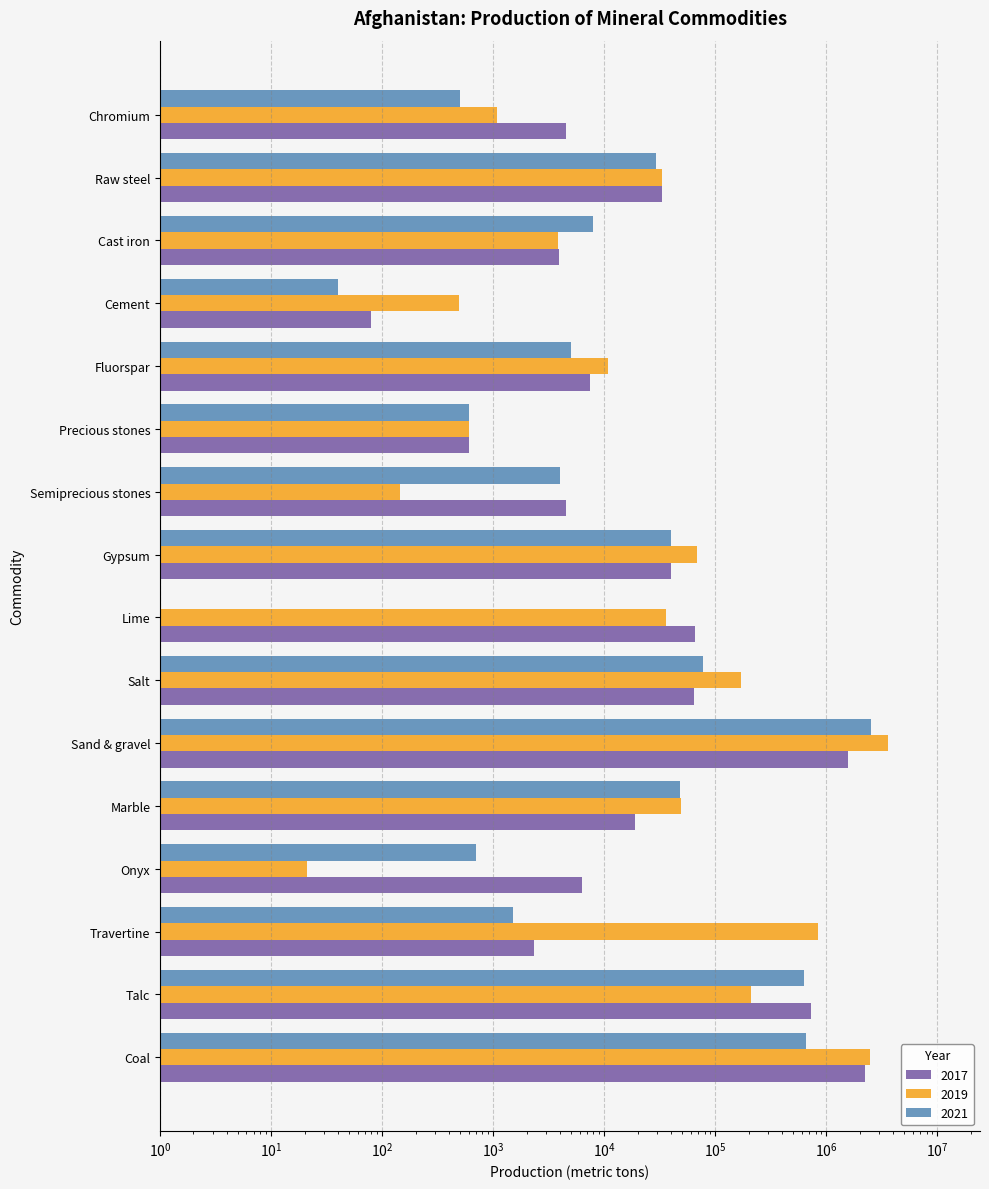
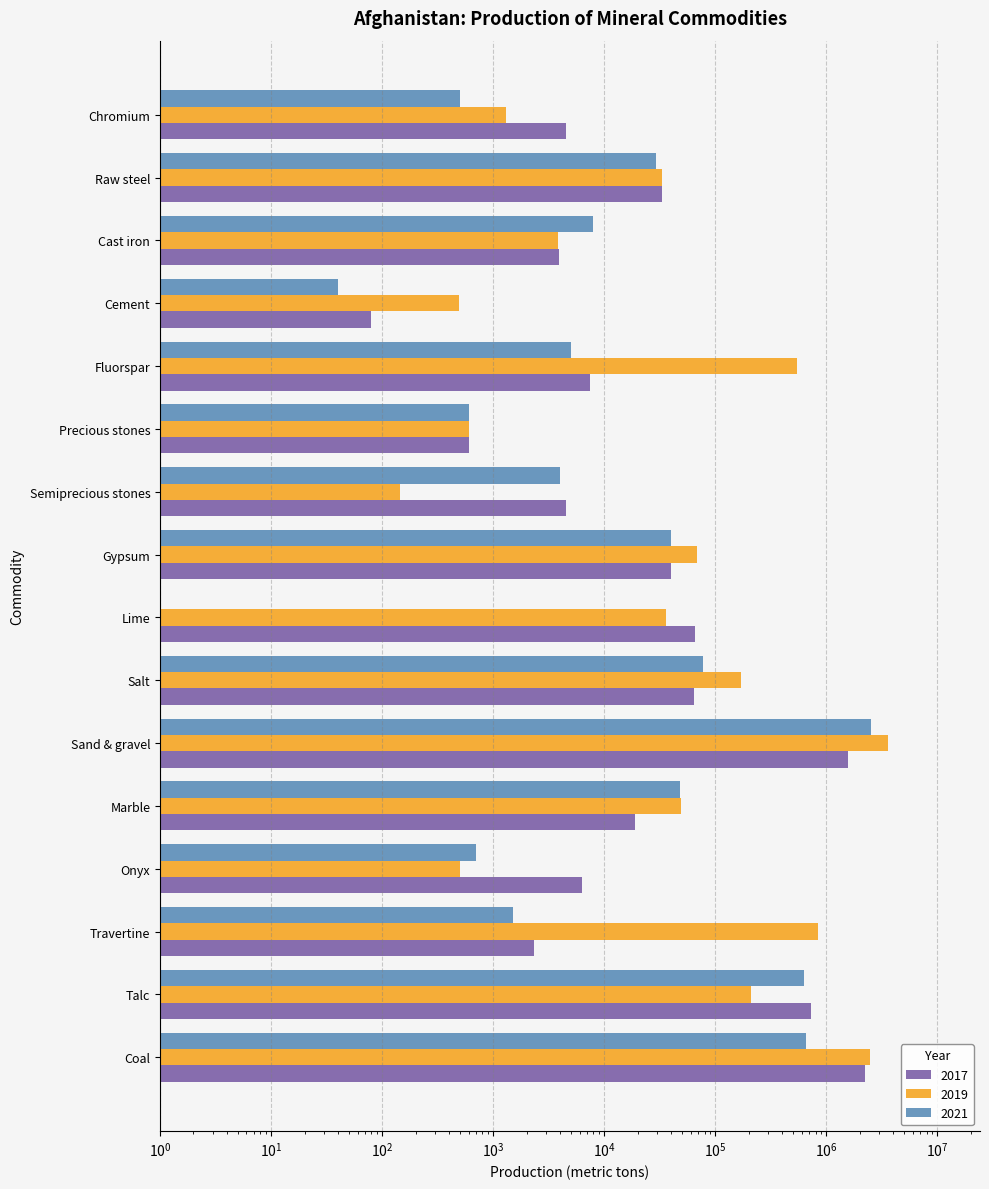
2019, Chromium: 1100 -> 1300
2019, Fluorspar: 11000 -> 500000
2019, Onyx: 21 -> 500
